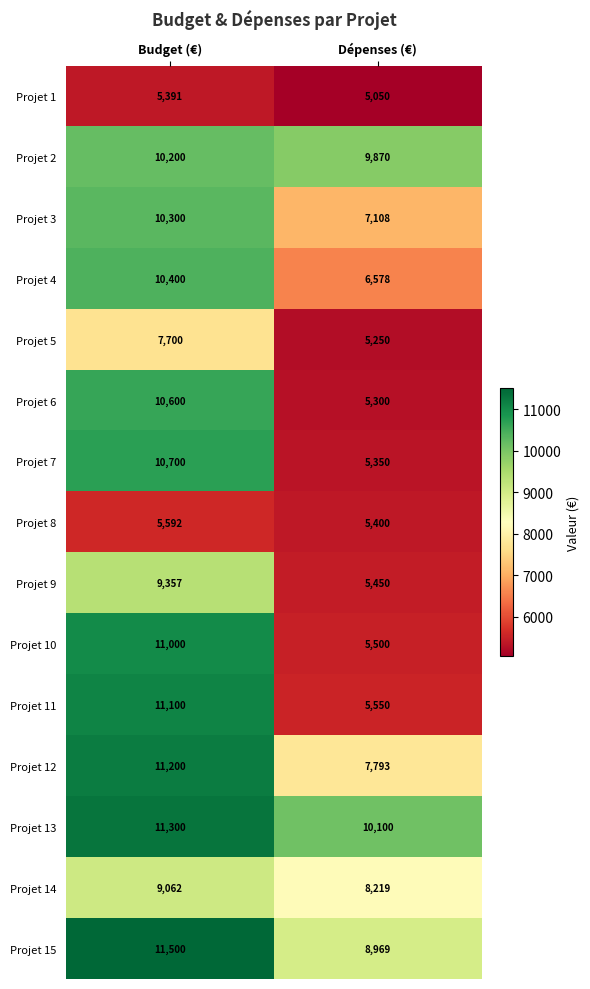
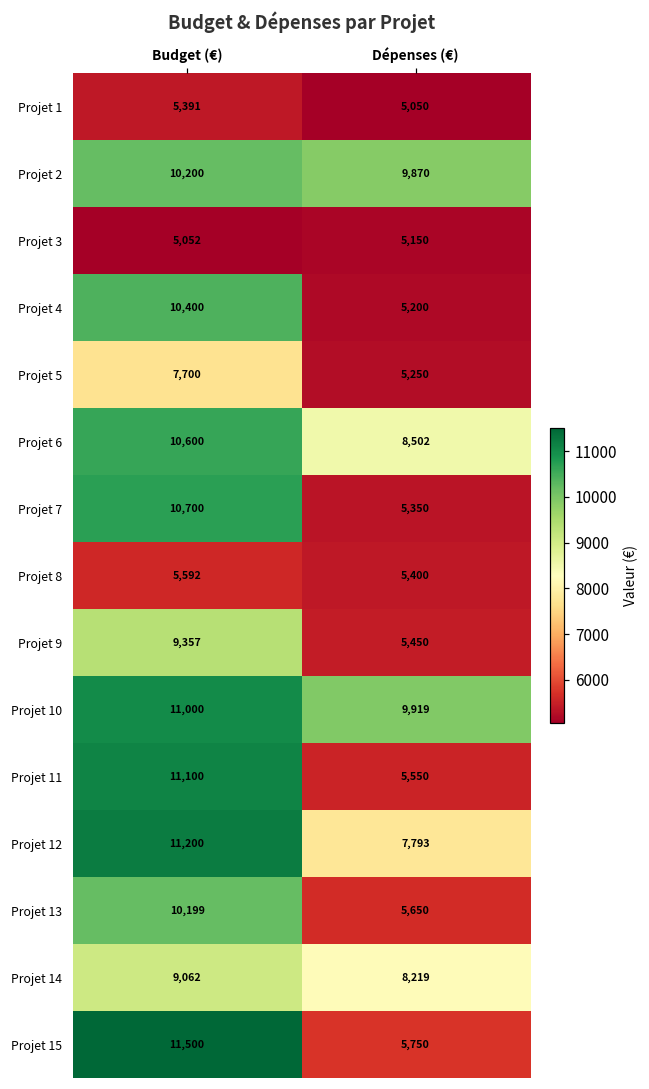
Projet 3, Budget (€): 10,300 -> 5,052
Projet 3, Dépenses (€): 7,108 -> 5,150
Projet 4, Dépenses (€): 6,578 -> 5,200
Projet 6, Dépenses (€): 5,300 -> 8,502
Projet 10, Dépenses (€): 5,500 -> 9,919
Projet 13, Budget (€): 11,300 -> 10,199
Projet 13, Dépenses (€): 10,100 -> 5,650
Projet 15, Dépenses (€): 8,969 -> 5,750
